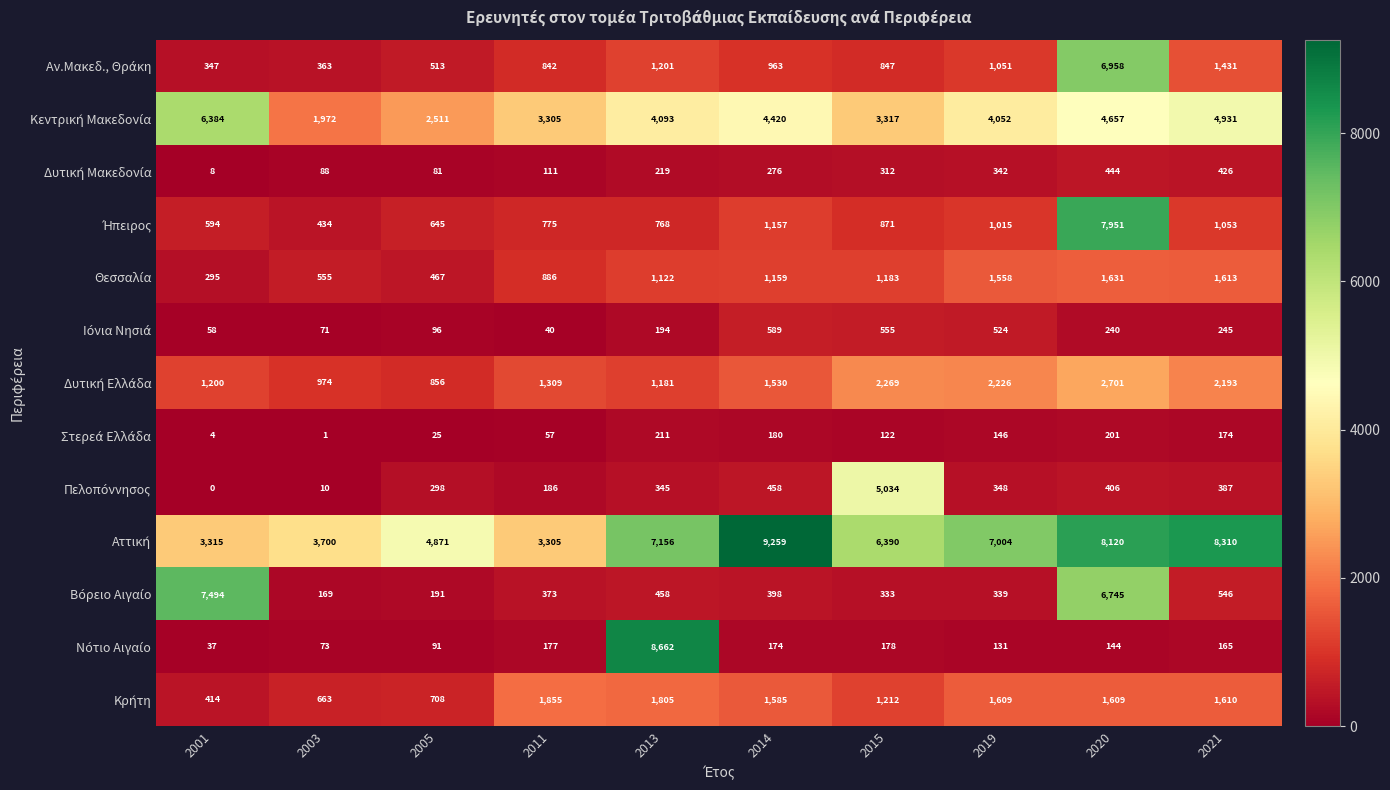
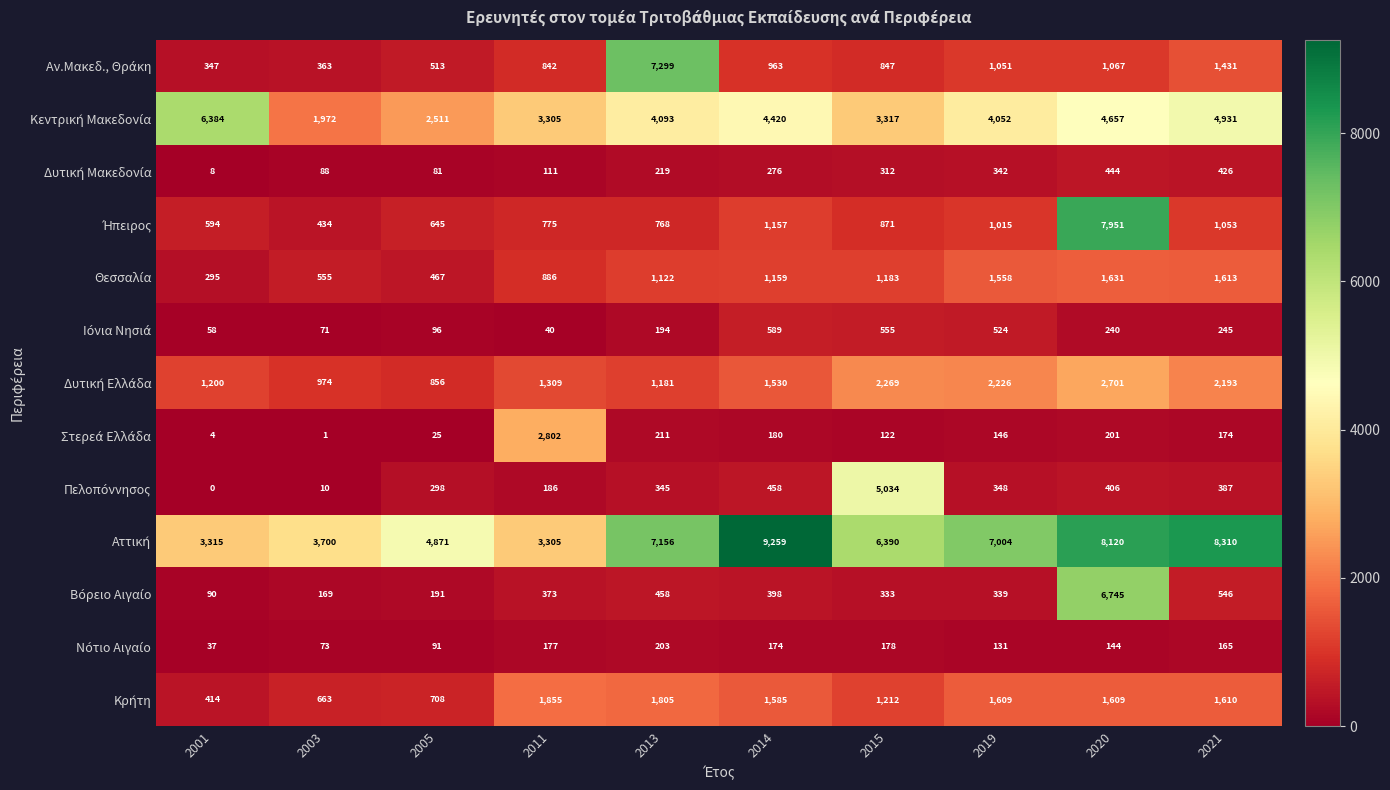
Αν.Μακεδ., Θράκη, 2013: 1,201 -> 7,299
Αν.Μακεδ., Θράκη, 2020: 6,958 -> 1,067
Στερεά Ελλάδα, 2011: 57 -> 2,802
Βόρειο Αιγαίο, 2001: 7,494 -> 90
Νότιο Αιγαίο, 2013: 8,662 -> 203
